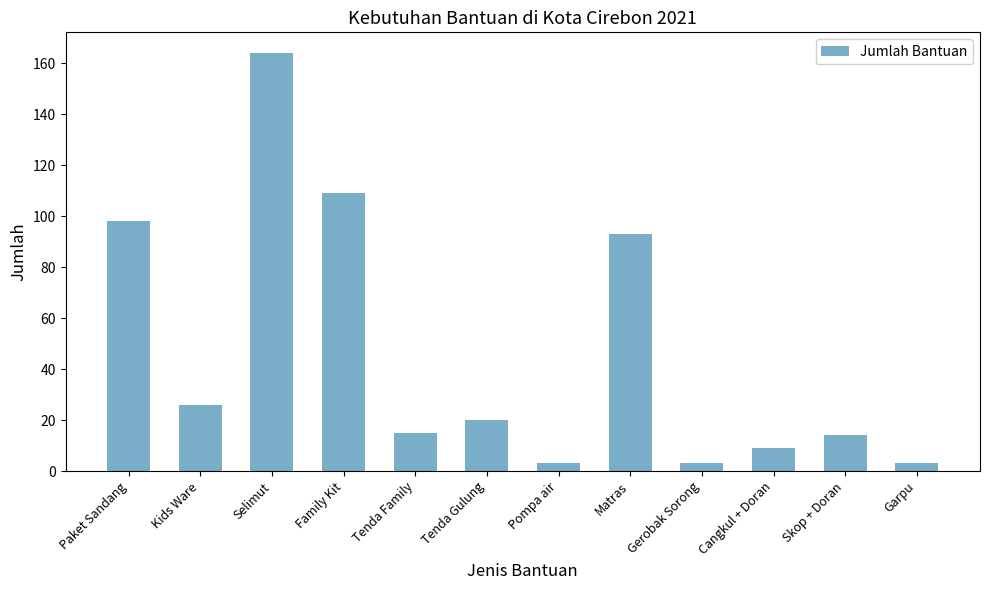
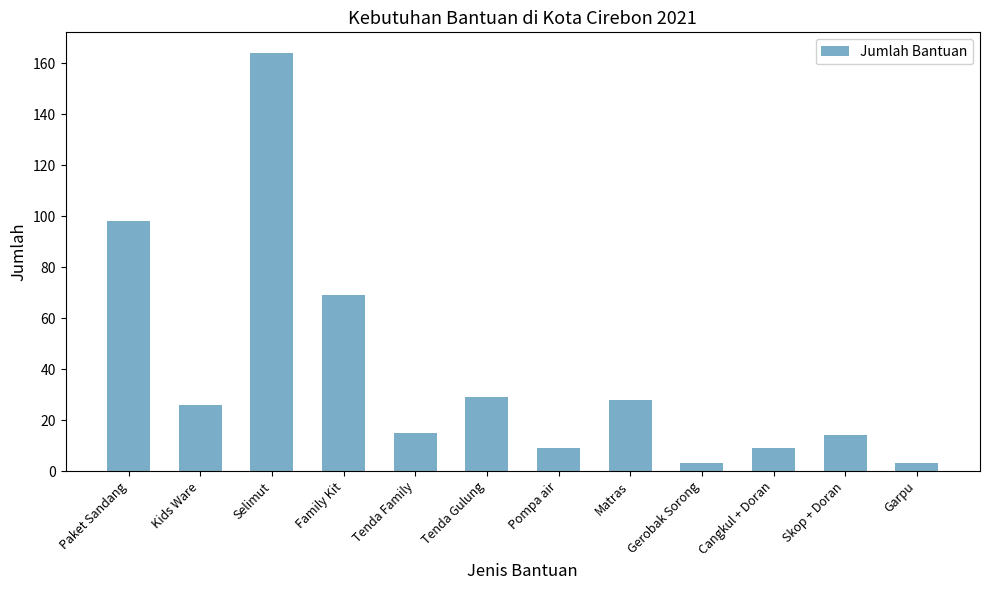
Family Kit: 109 -> 69
Tenda Gulung: 20 -> 29
Pompa air: 3 -> 9
Matras: 93 -> 28
